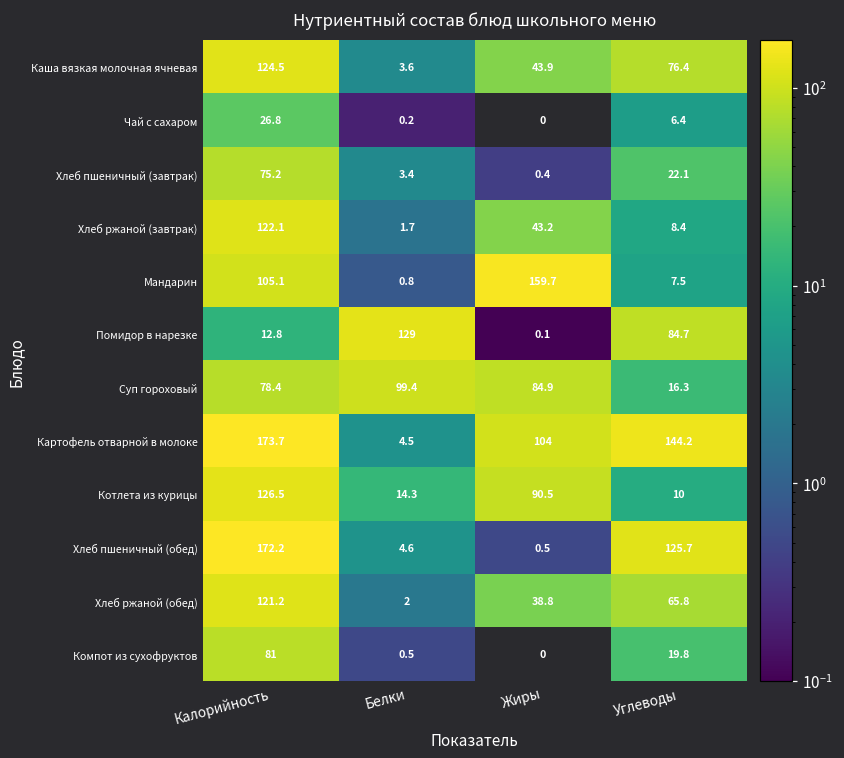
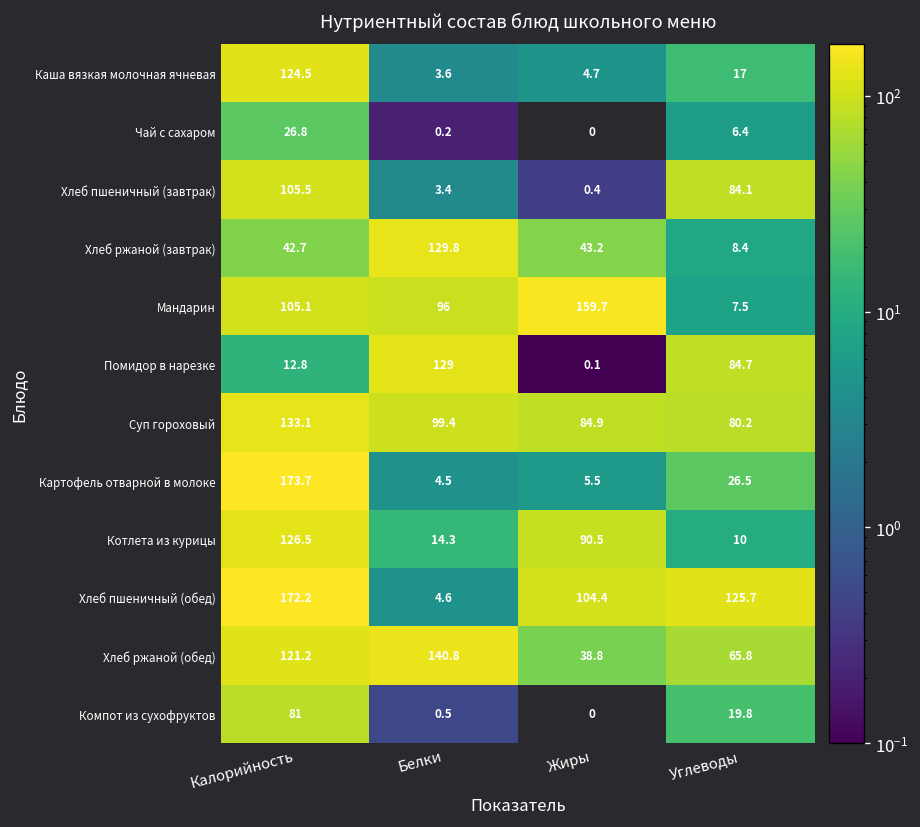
Каша вязкая молочная ячневая, Жиры: 43.9 -> 4.7
Каша вязкая молочная ячневая, Углеводы: 76.4 -> 17
Хлеб пшеничный (завтрак), Калорийность: 75.2 -> 105.5
Хлеб пшеничный (завтрак), Углеводы: 22.1 -> 84.1
Хлеб ржаной (завтрак), Калорийность: 122.1 -> 42.7
Хлеб ржаной (завтрак), Белки: 1.7 -> 129.8
Мандарин, Белки: 0.8 -> 96
Суп гороховый, Калорийность: 78.4 -> 133.1
Суп гороховый, Углеводы: 16.3 -> 80.2
Картофель отварной в молоке, Жиры: 104 -> 5.5
Картофель отварной в молоке, Углеводы: 144.2 -> 26.5
Хлеб пшеничный (обед), Жиры: 0.5 -> 104.4
Хлеб ржаной (обед), Белки: 2 -> 140.8
